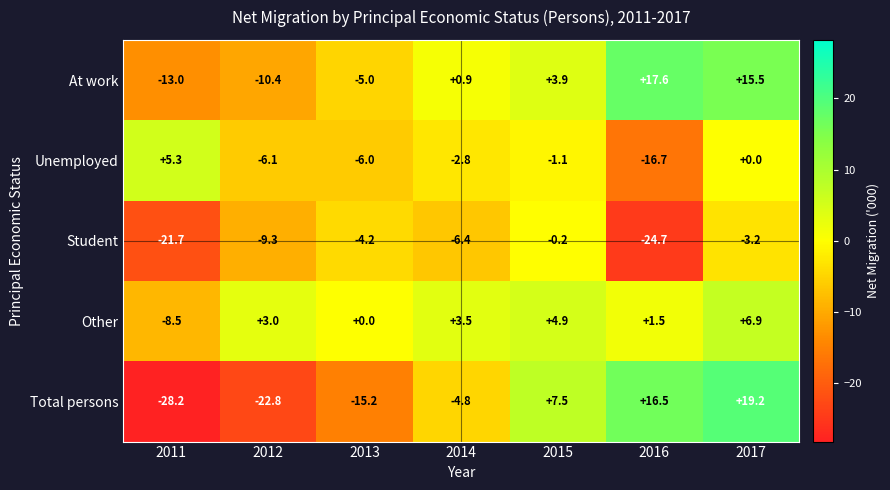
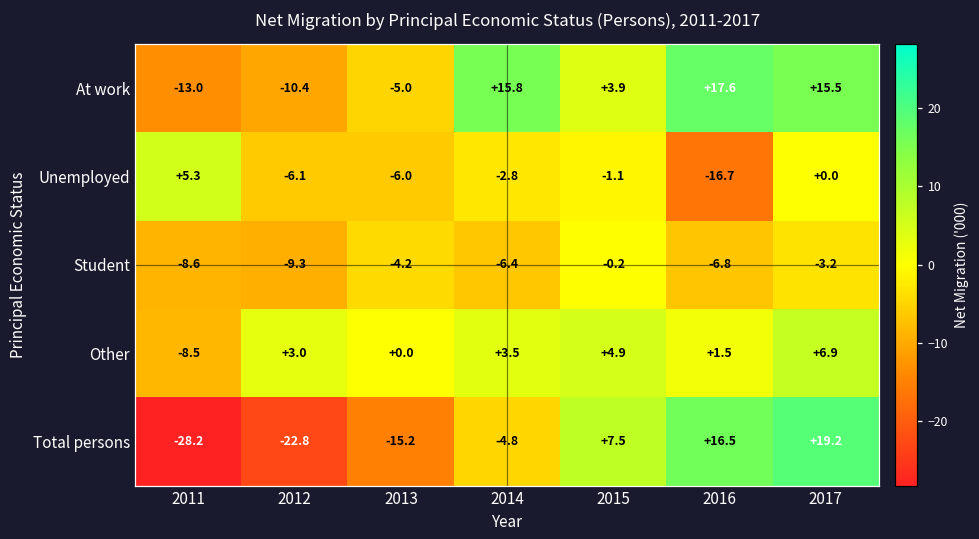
At work, 2014: +0.9 -> +15.8
Student, 2011: -21.7 -> -8.6
Student, 2016: -24.7 -> -6.8
